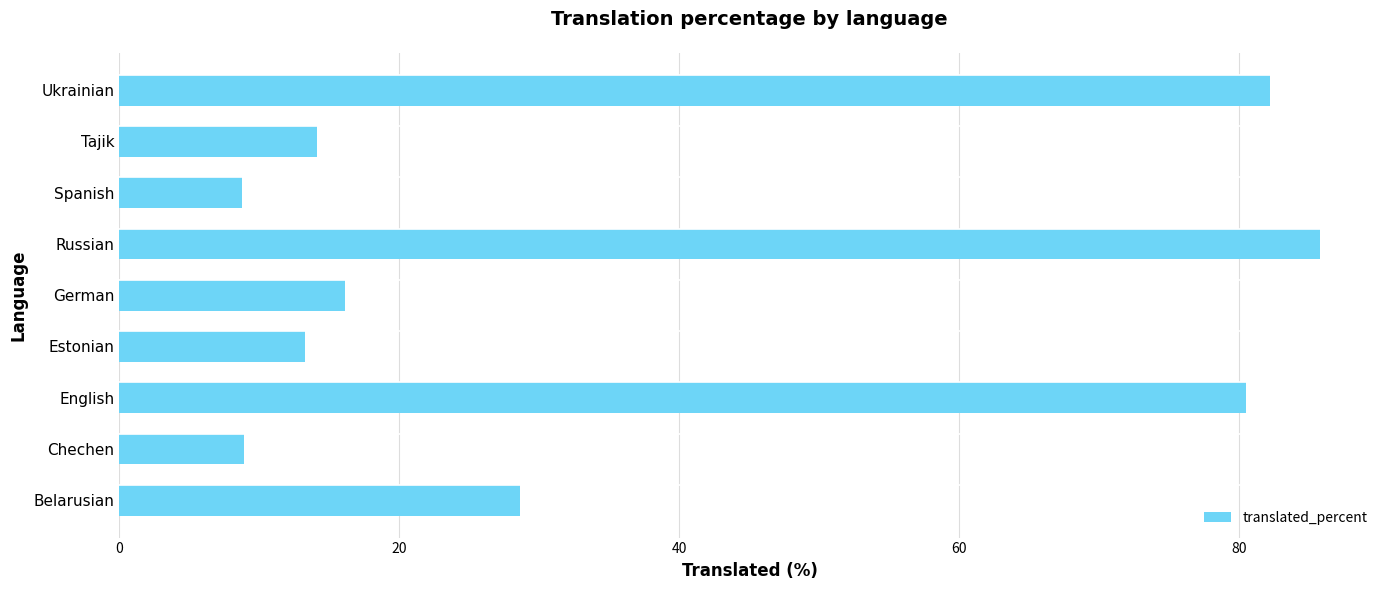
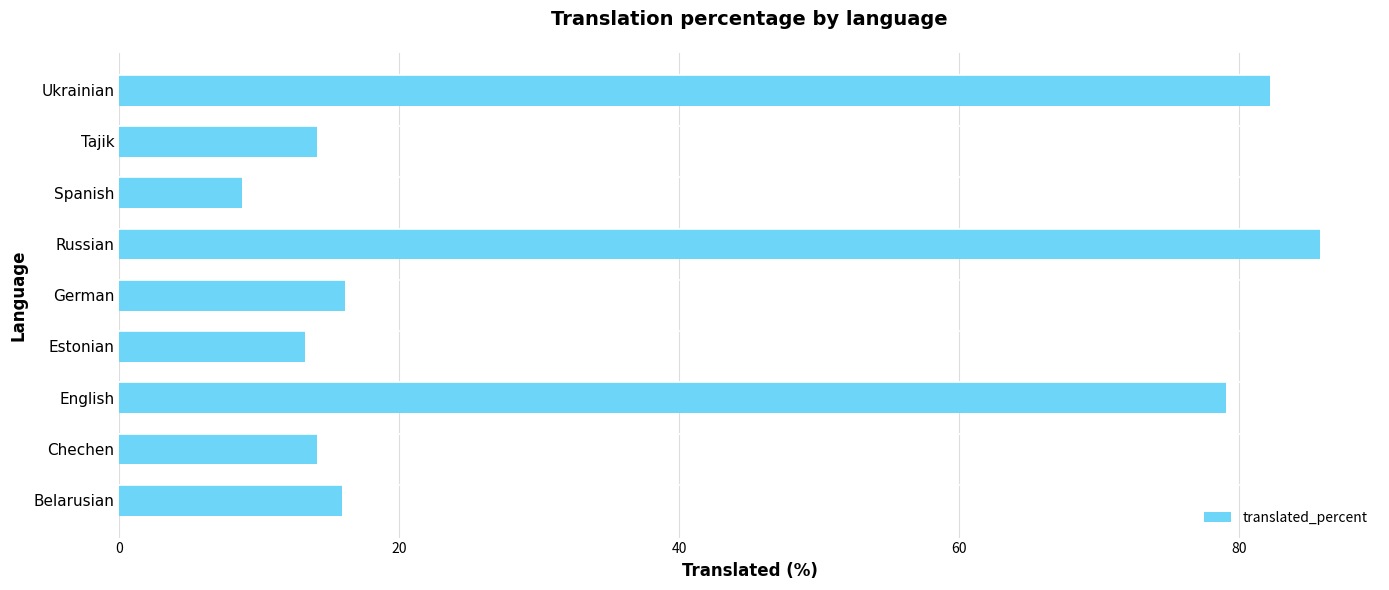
English: 80.5 -> 79.1
Chechen: 8.9 -> 14.1
Belarusian: 28.6 -> 15.9
